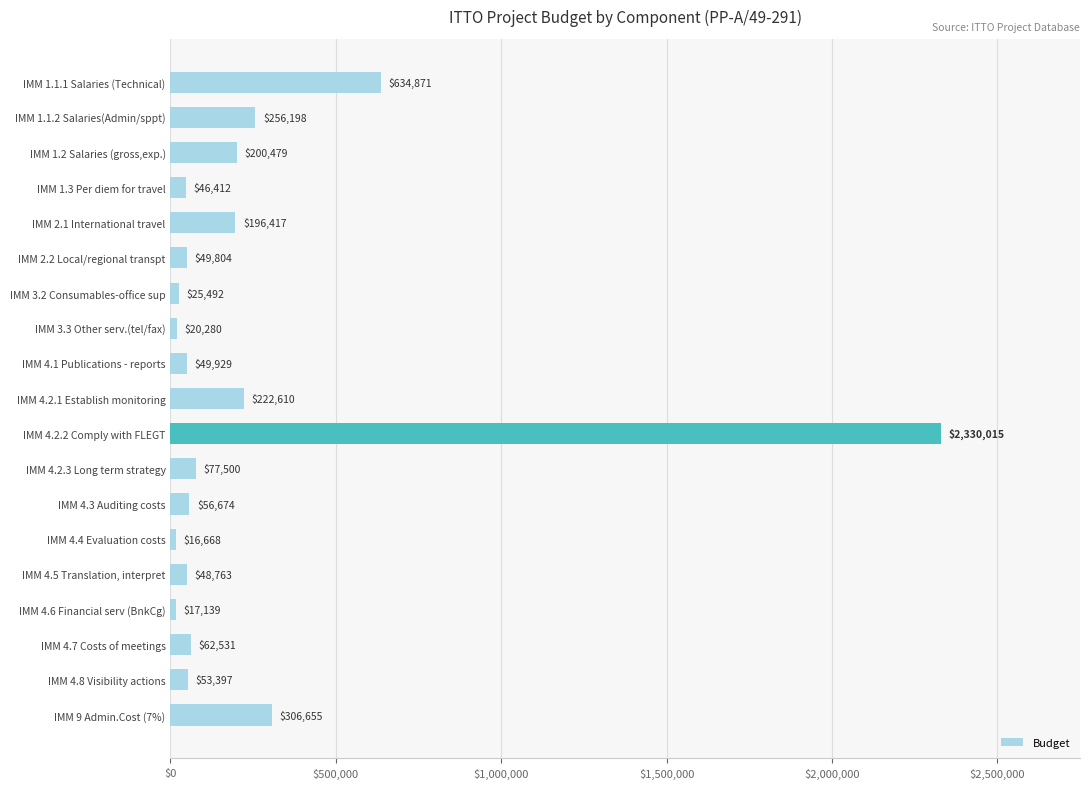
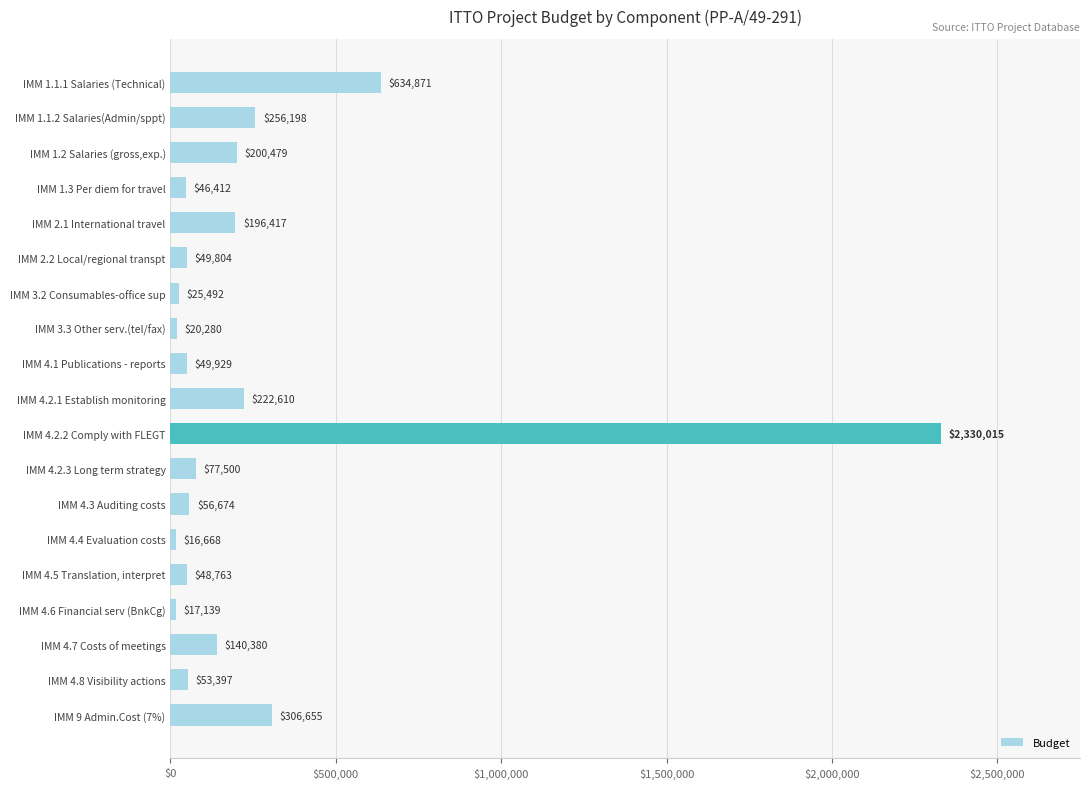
IMM 4.7 Costs of meetings: $62,531 -> $140,380
